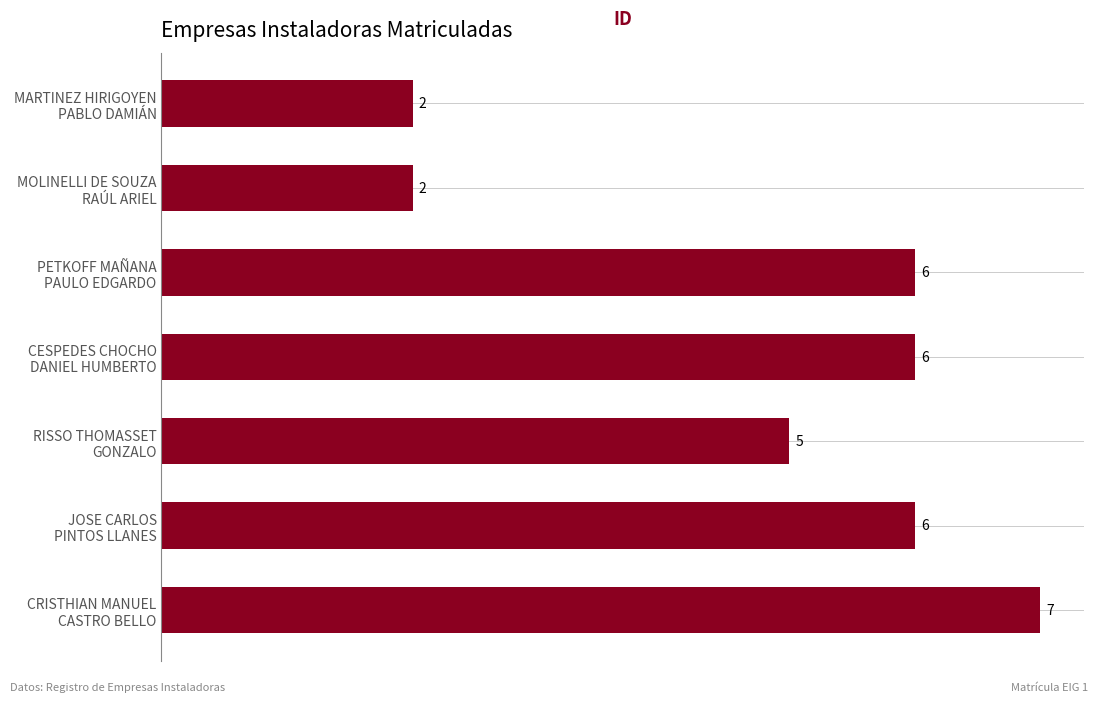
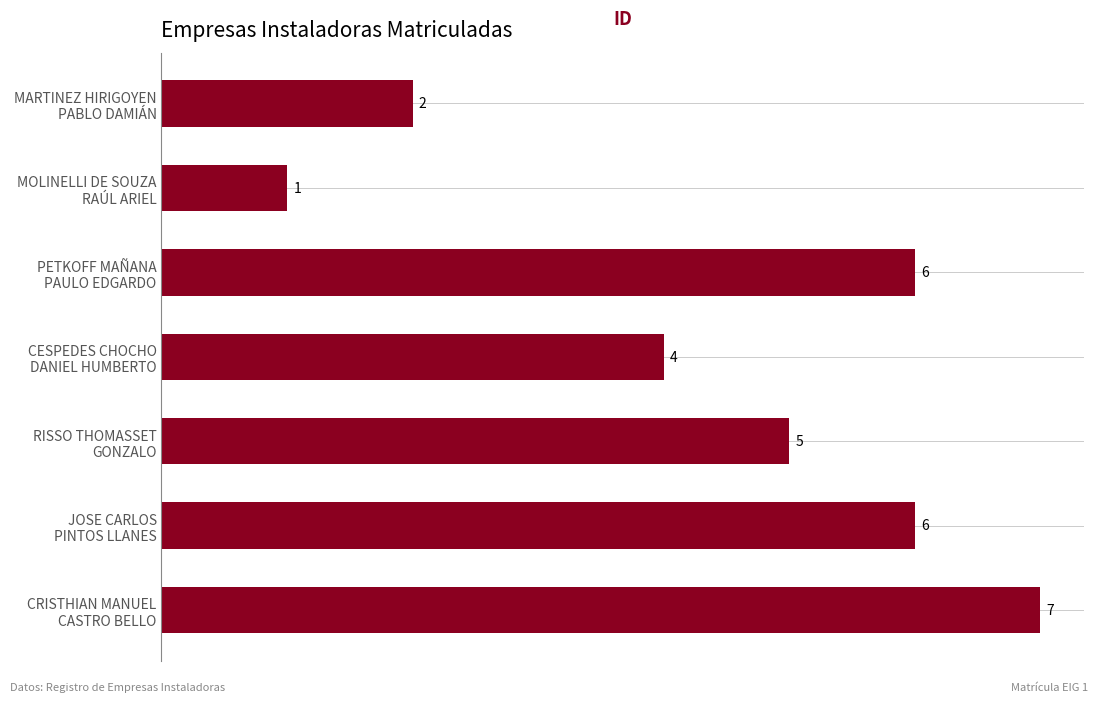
MOLINELLI DE SOUZA RAÚL ARIEL: 2 -> 1
CESPEDES CHOCHO DANIEL HUMBERTO: 6 -> 4
